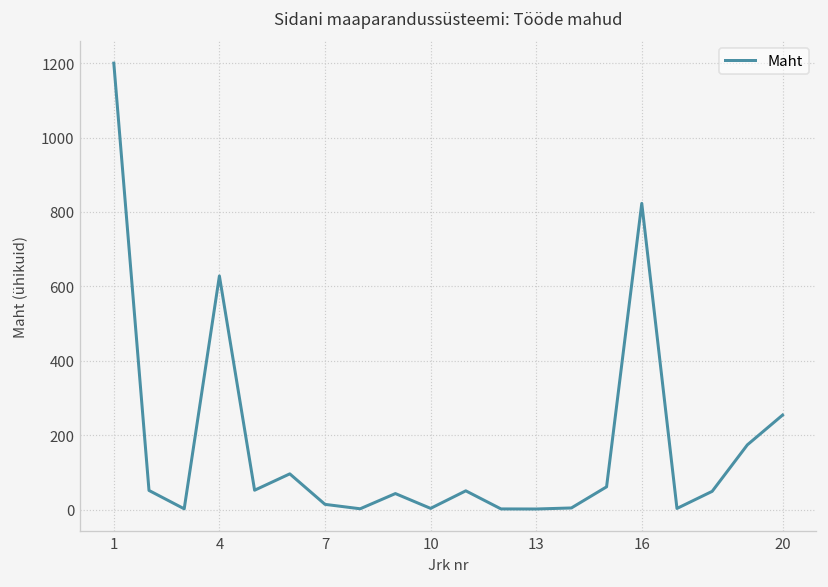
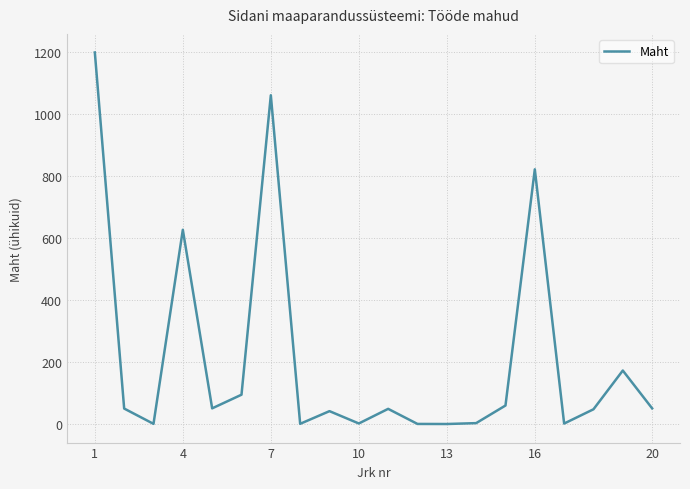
7: 10 -> 1060
20: 250 -> 50
